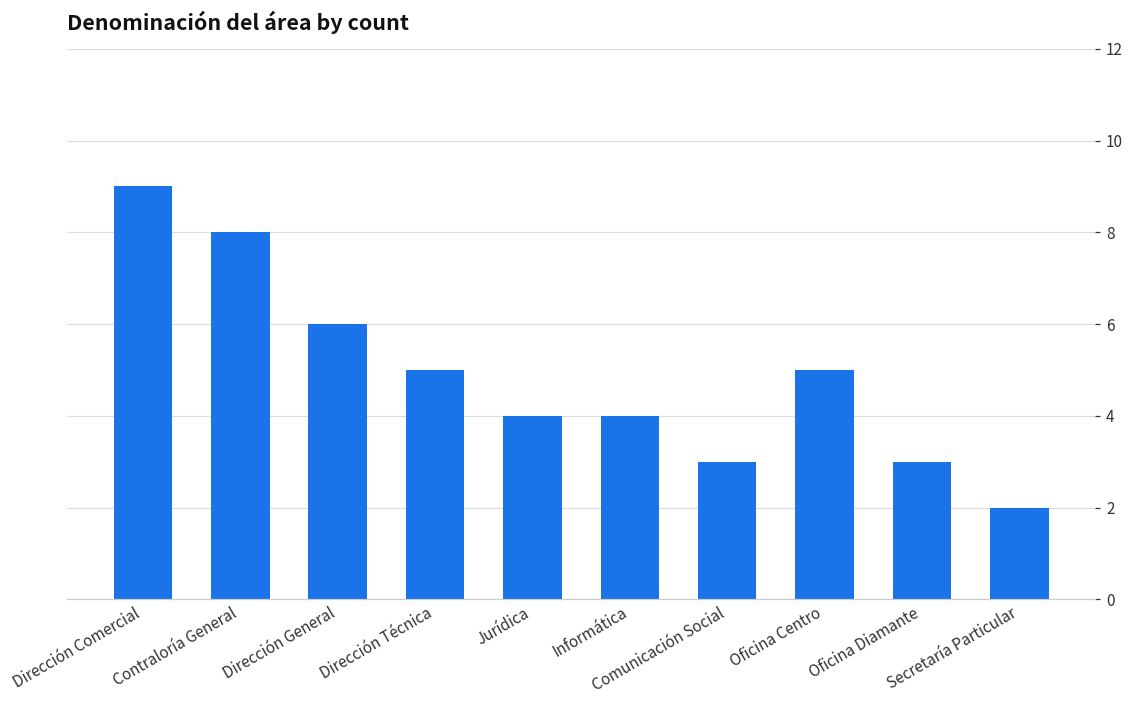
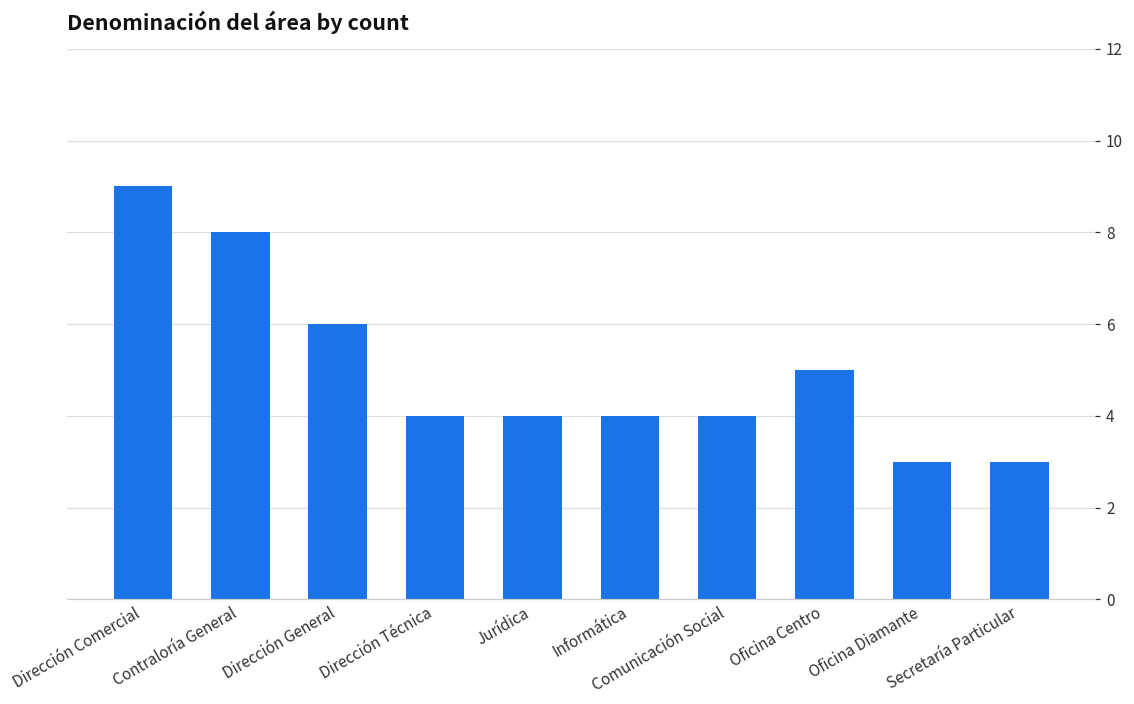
Dirección Técnica: 5 -> 4
Comunicación Social: 3 -> 4
Secretaría Particular: 2 -> 3
